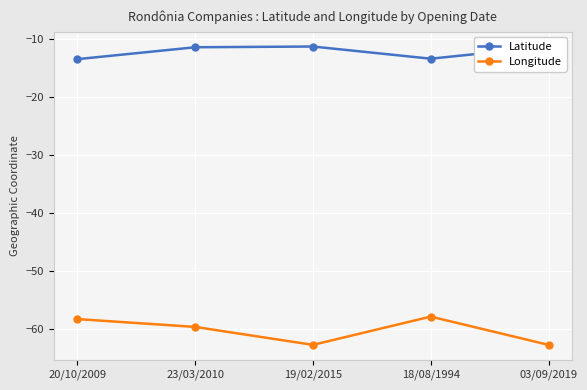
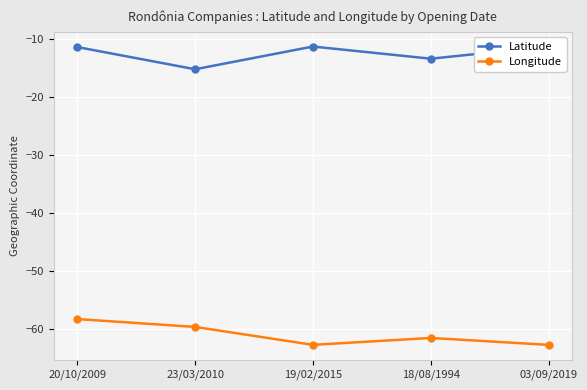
Latitude, 20/10/2009: -14 -> -11
Latitude, 23/03/2010: -11 -> -15
Longitude, 18/08/1994: -58 -> -61
